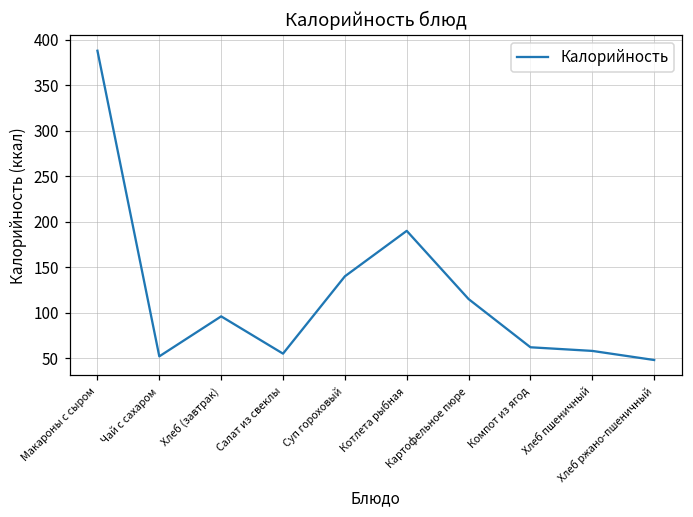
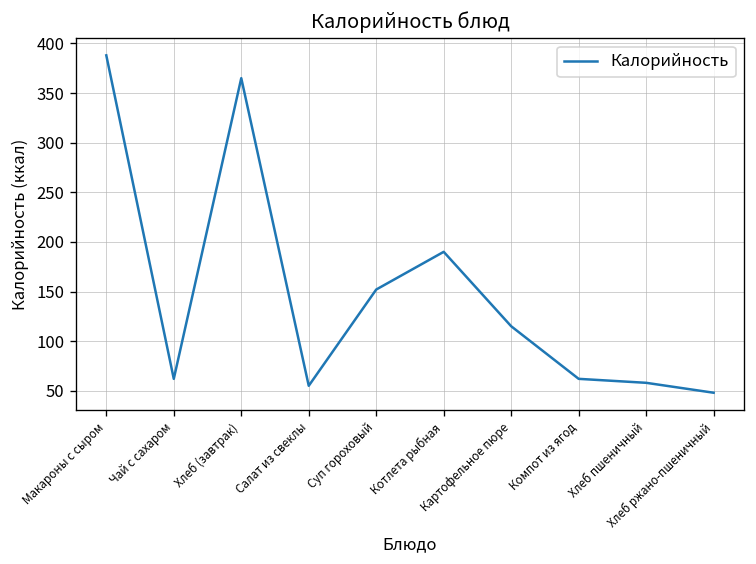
Чай с сахаром: 50 -> 60
Хлеб (завтрак): 100 -> 370
Суп гороховый: 140 -> 150
